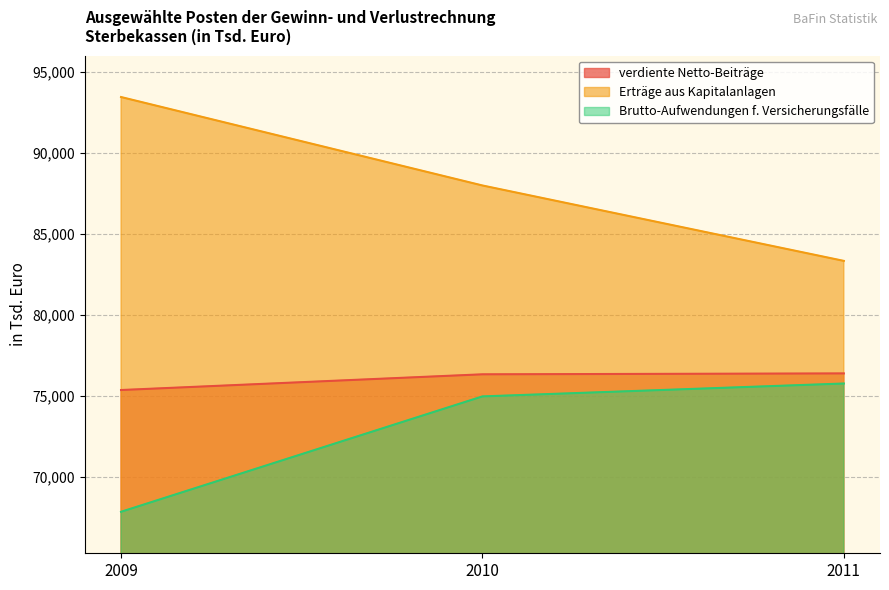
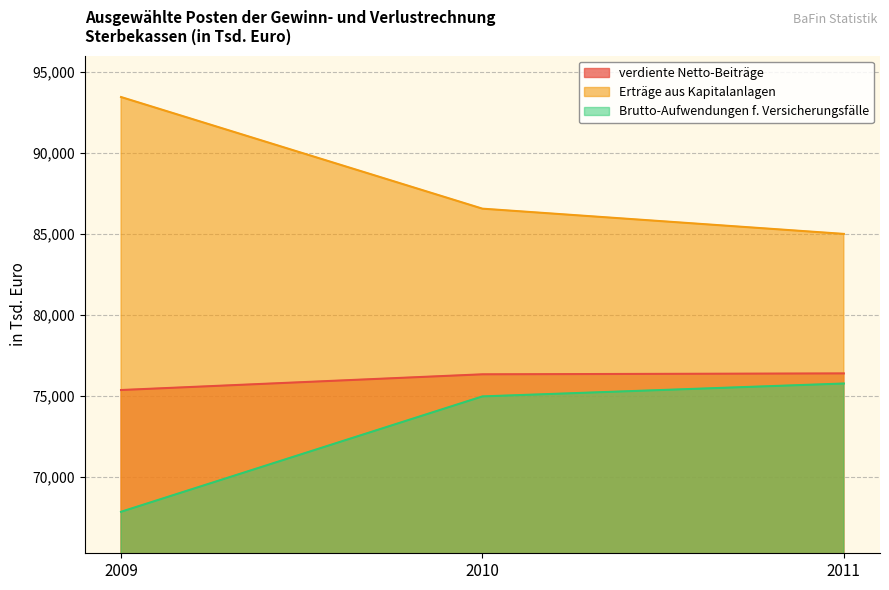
Erträge aus Kapitalanlagen, 2010: 88,000 -> 86,600
Erträge aus Kapitalanlagen, 2011: 83,300 -> 85,000
